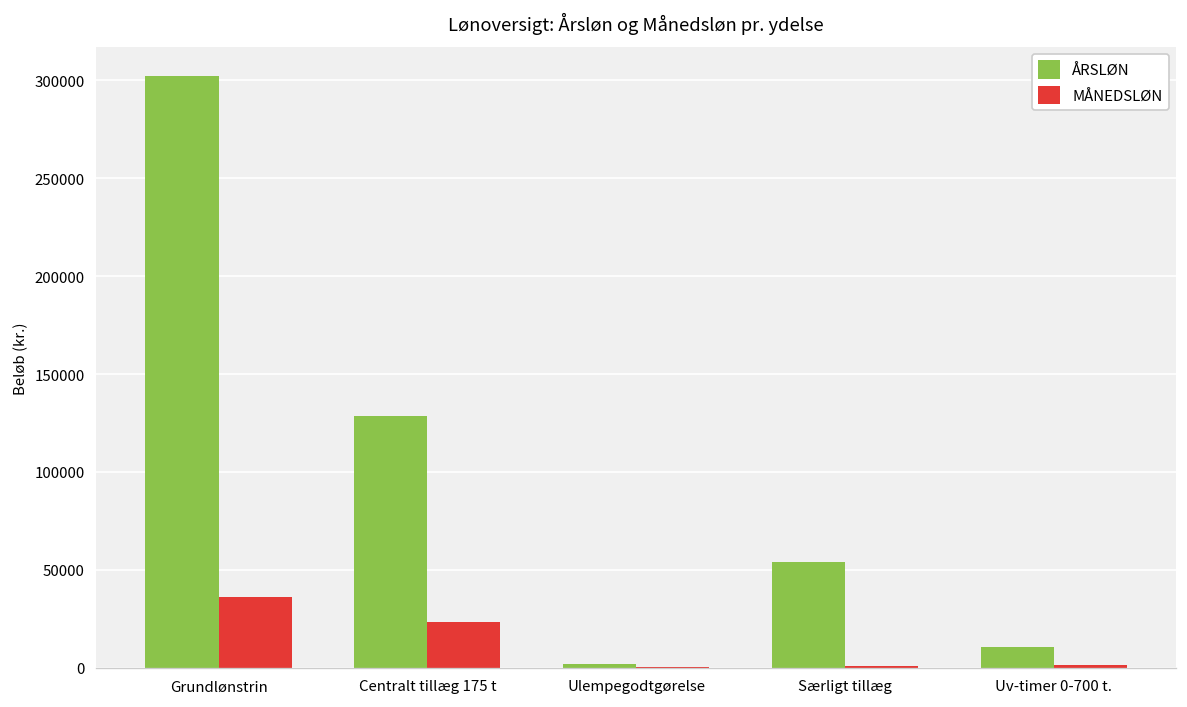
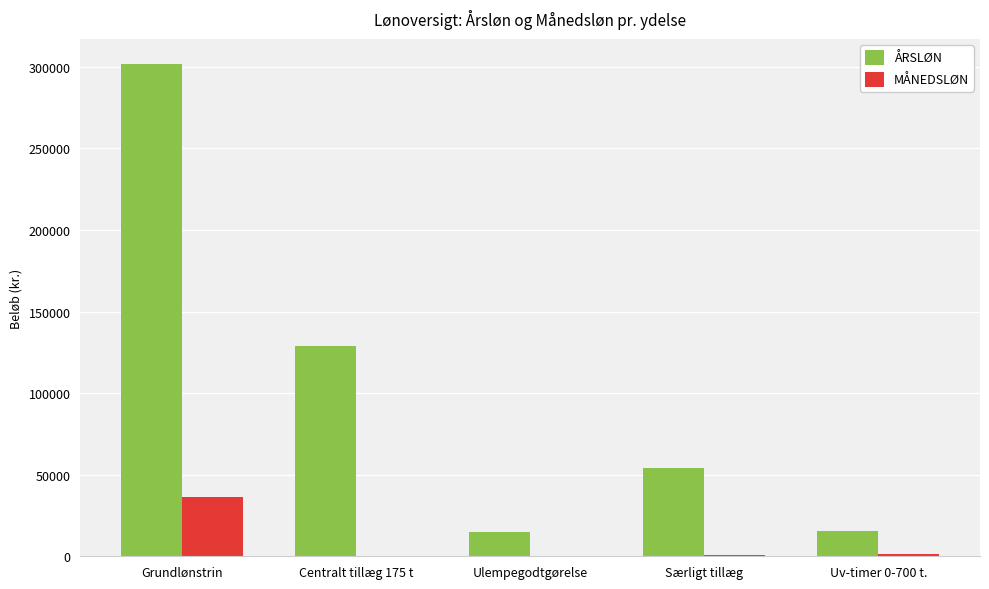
MÅNEDSLØN, Centralt tillæg 175 t: 23000 -> 0
ÅRSLØN, Ulempegodtgørelse: 2000 -> 15000
ÅRSLØN, Uv-timer 0-700 t.: 10000 -> 16000
